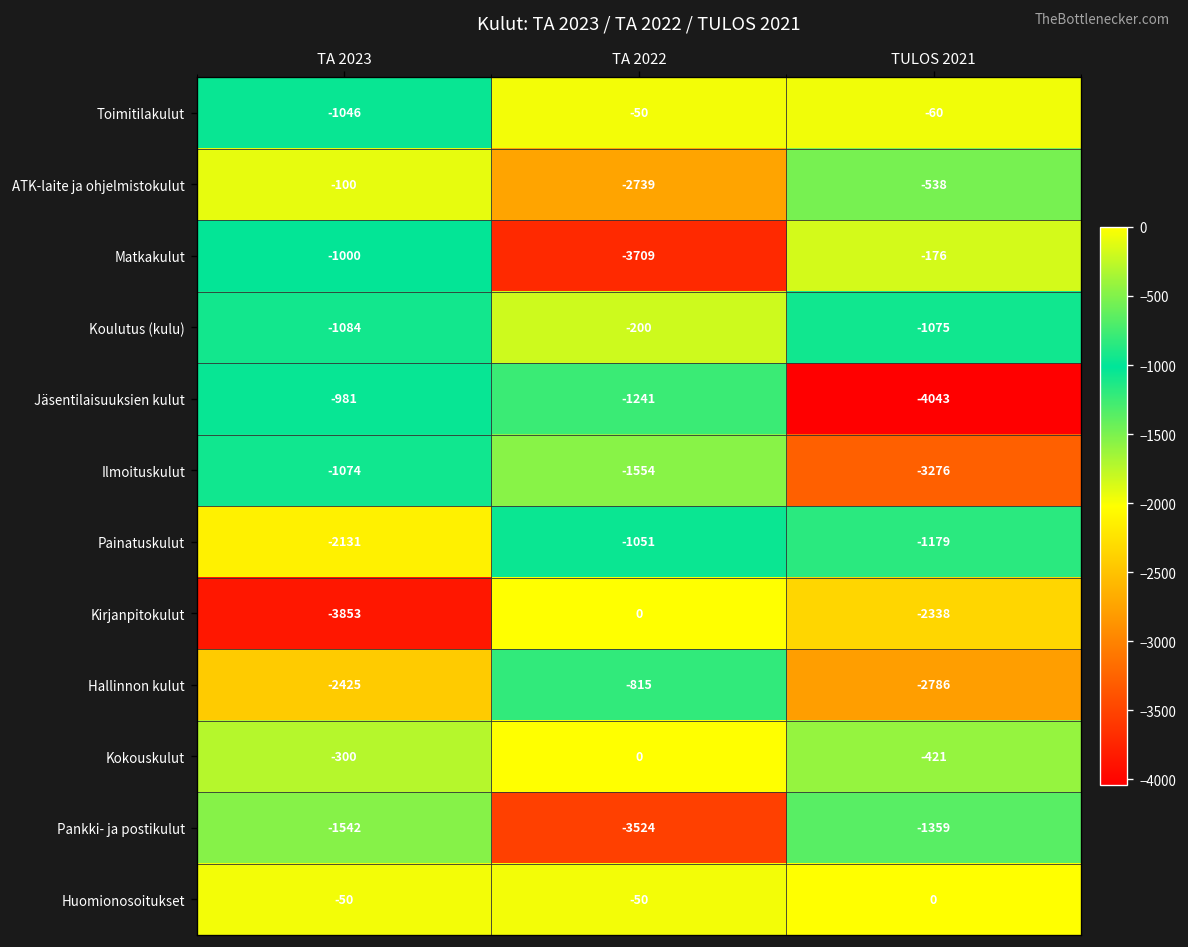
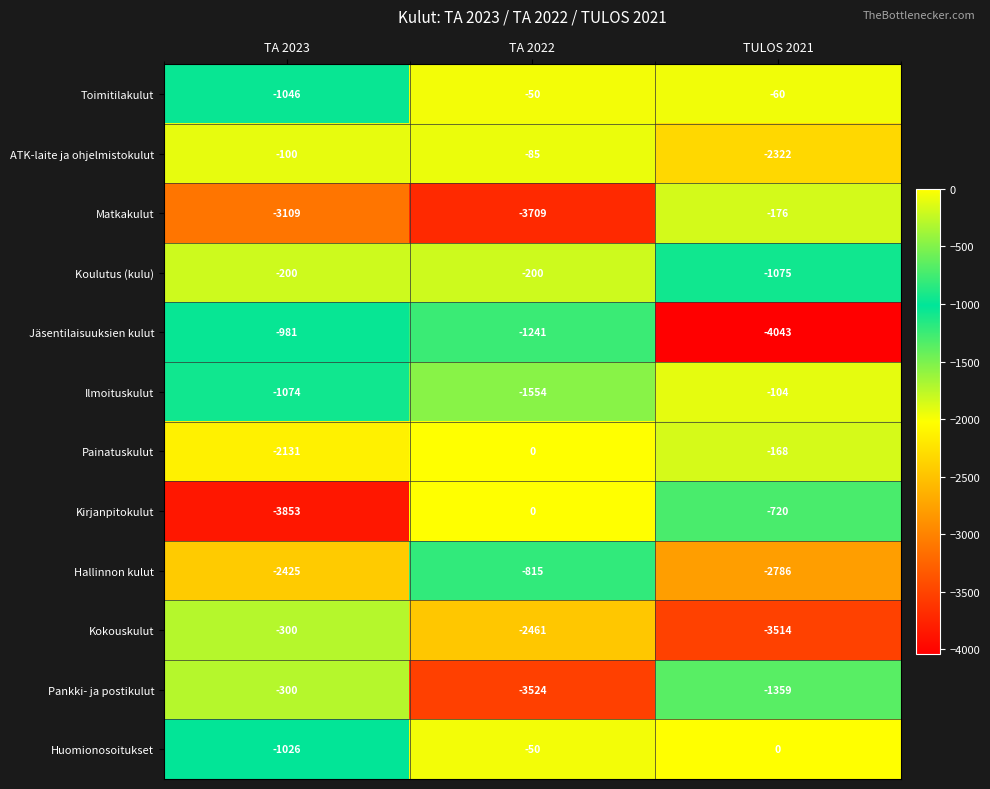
ATK-laite ja ohjelmistokulut, TA 2022: -2739 -> -85
ATK-laite ja ohjelmistokulut, TULOS 2021: -538 -> -2322
Matkakulut, TA 2023: -1000 -> -3109
Koulutus (kulu), TA 2023: -1084 -> -200
Ilmoituskulut, TULOS 2021: -3276 -> -104
Painatuskulut, TA 2022: -1051 -> 0
Painatuskulut, TULOS 2021: -1179 -> -168
Kirjanpitokulut, TULOS 2021: -2338 -> -720
Kokouskulut, TA 2022: 0 -> -2461
Kokouskulut, TULOS 2021: -421 -> -3514
Pankki- ja postikulut, TA 2023: -1542 -> -300
Huomionosoitukset, TA 2023: -50 -> -1026
